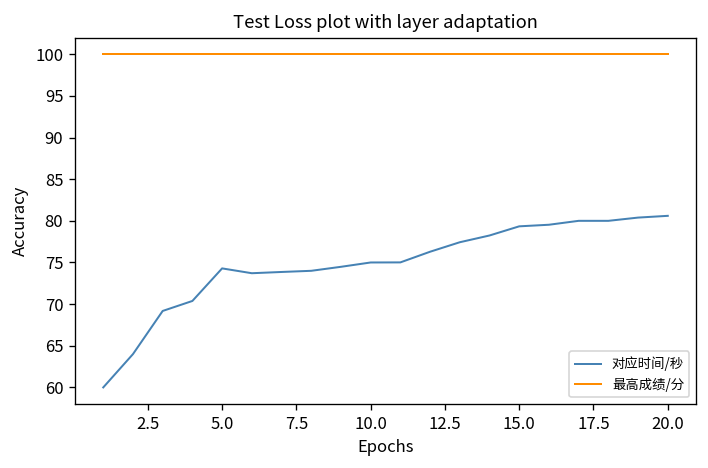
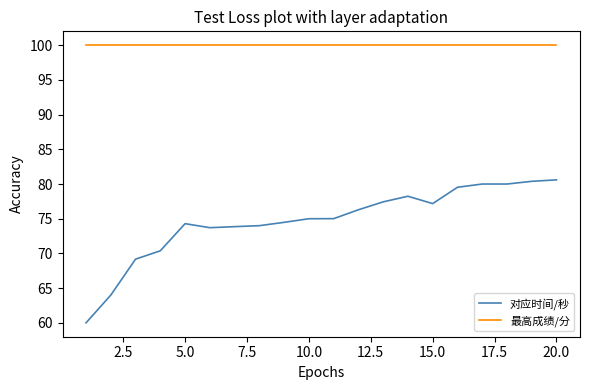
对应时间/秒, 15.0: 79 -> 77
